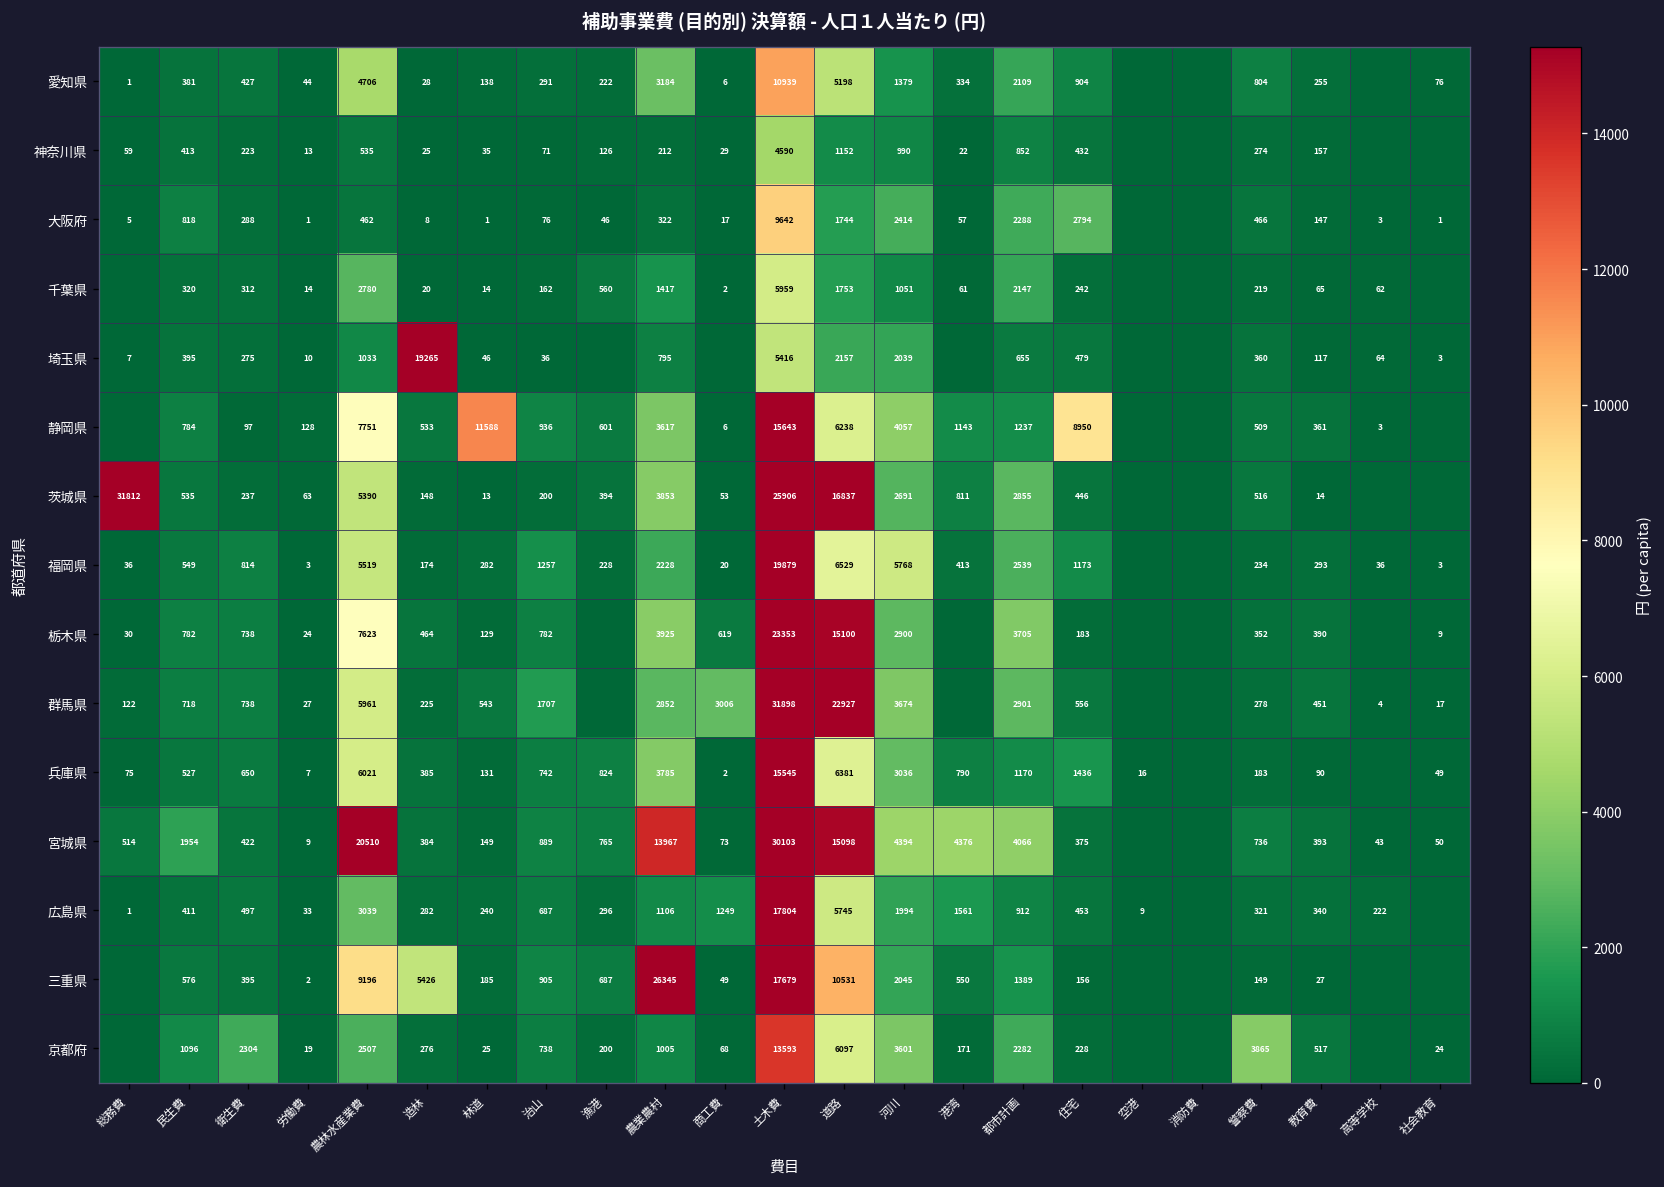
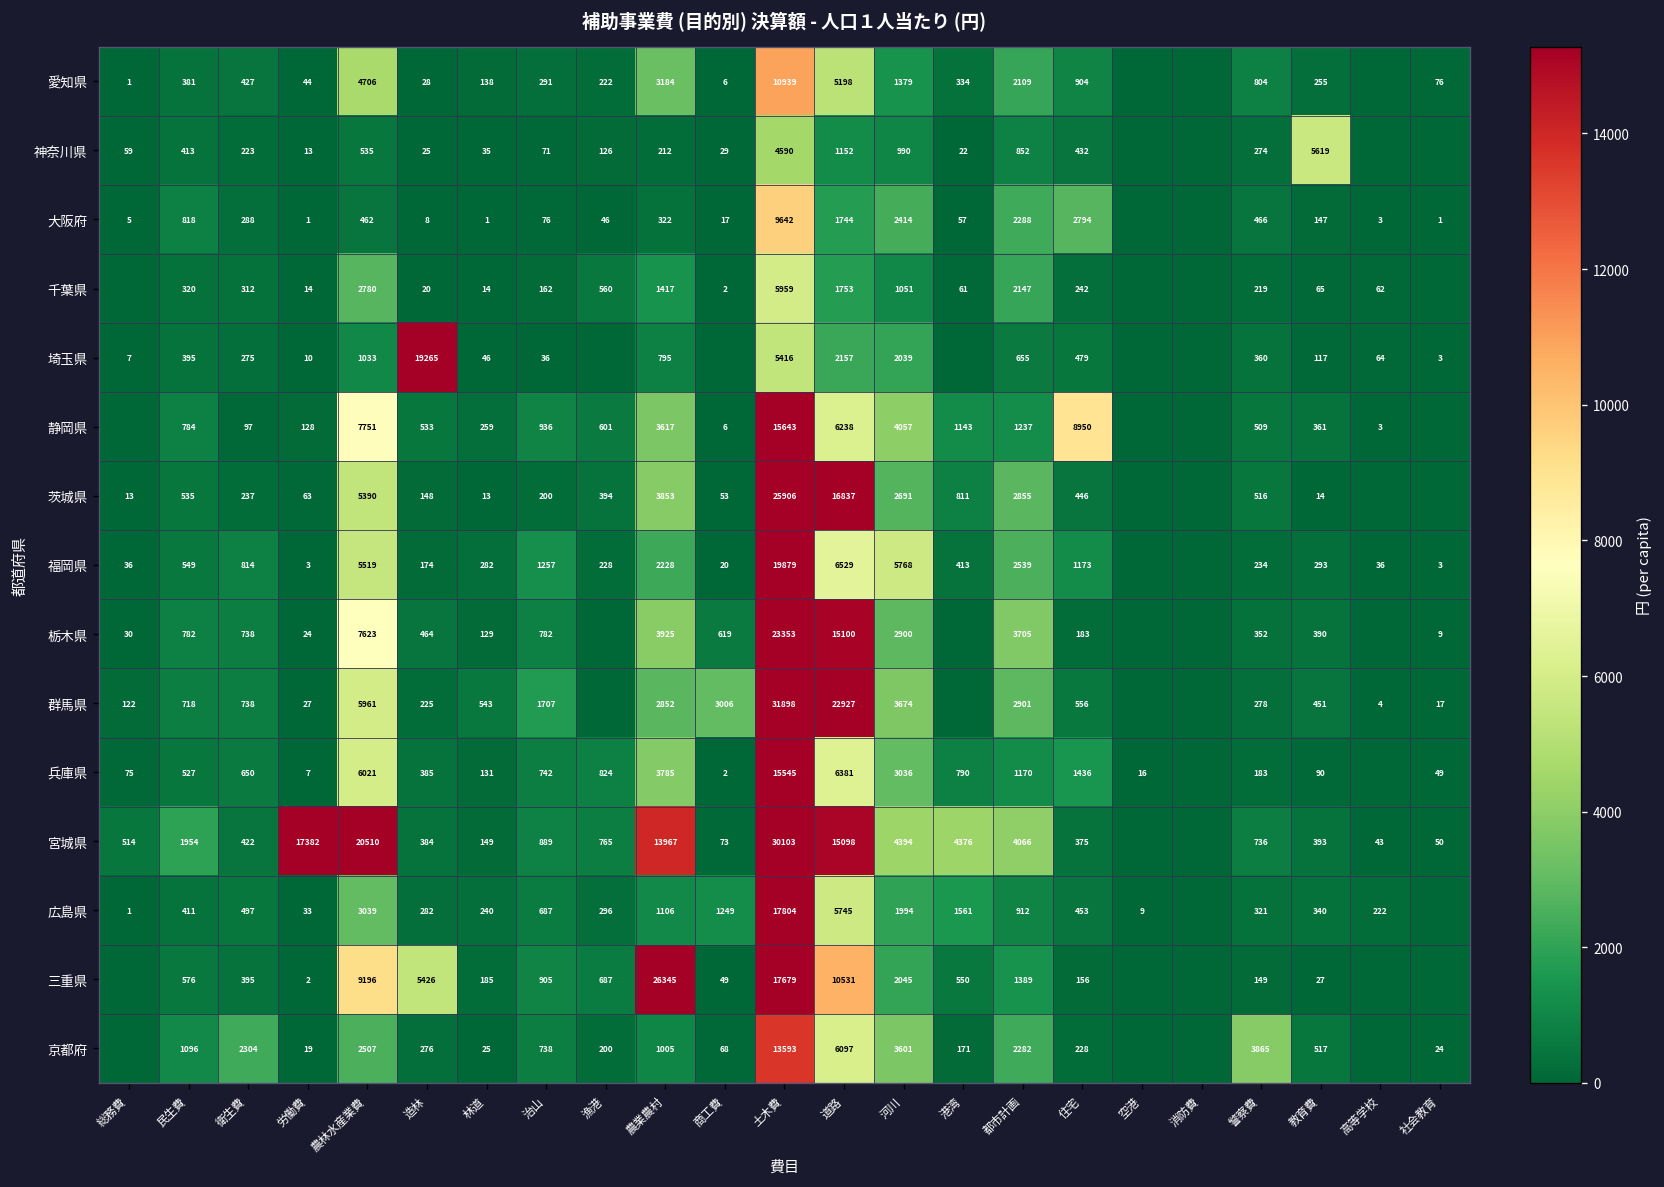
神奈川県, 教育費: 157 -> 5619
静岡県, 林道: 11588 -> 259
茨城県, 総務費: 31812 -> 13
宮城県, 労働費: 9 -> 17382
